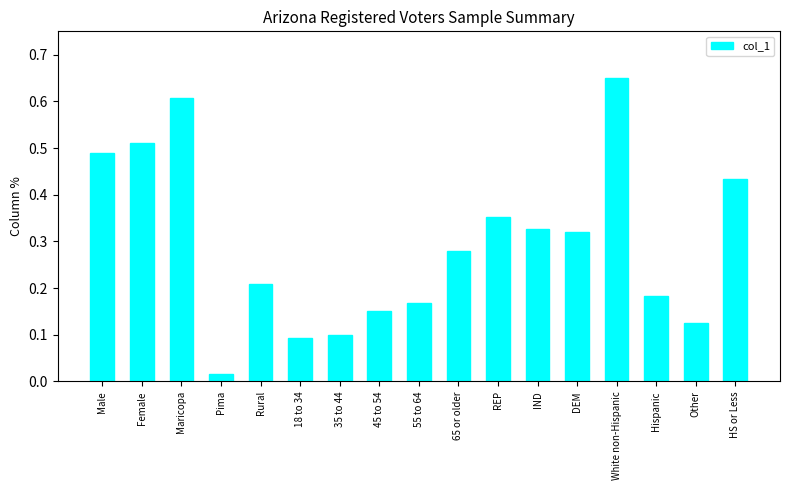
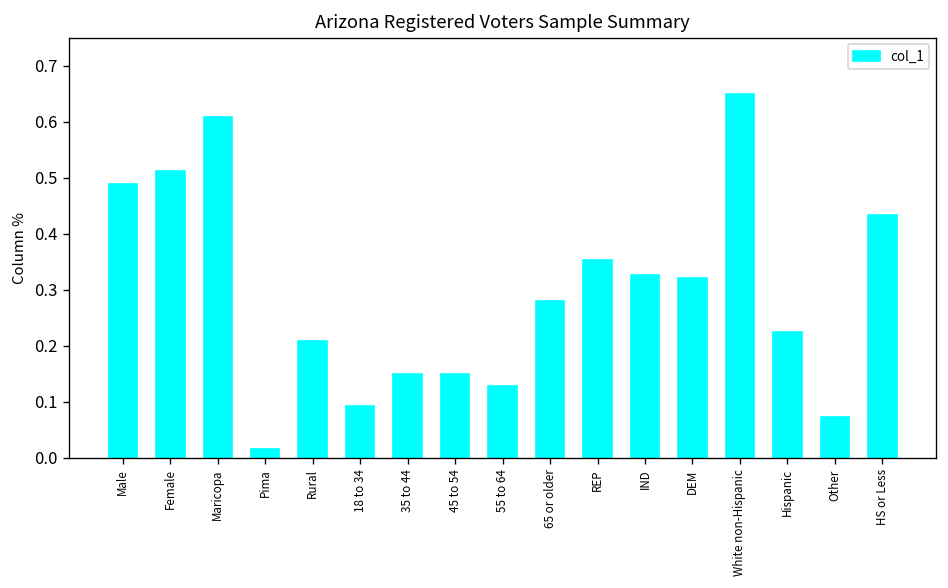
35 to 44: 0.10 -> 0.15
55 to 64: 0.17 -> 0.13
Hispanic: 0.18 -> 0.23
Other: 0.13 -> 0.07
